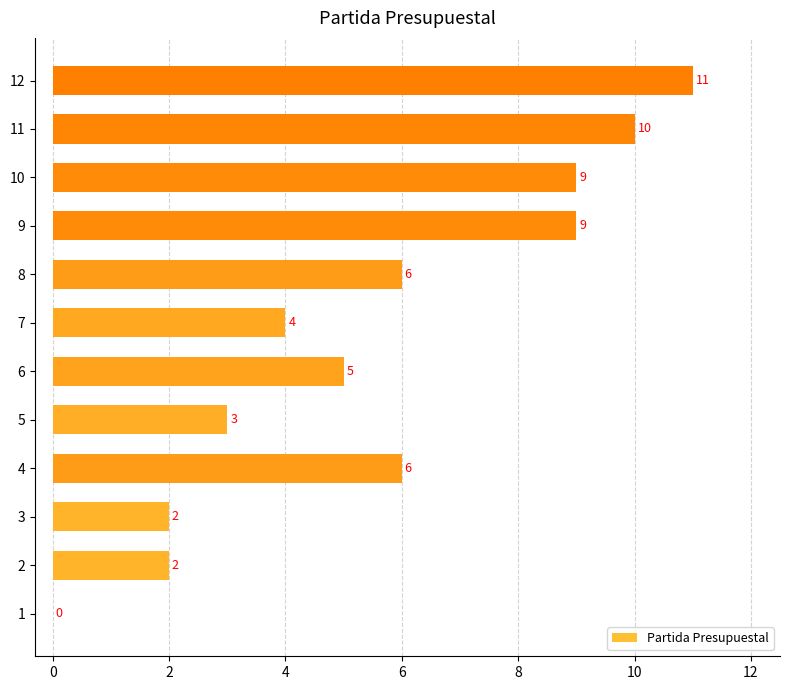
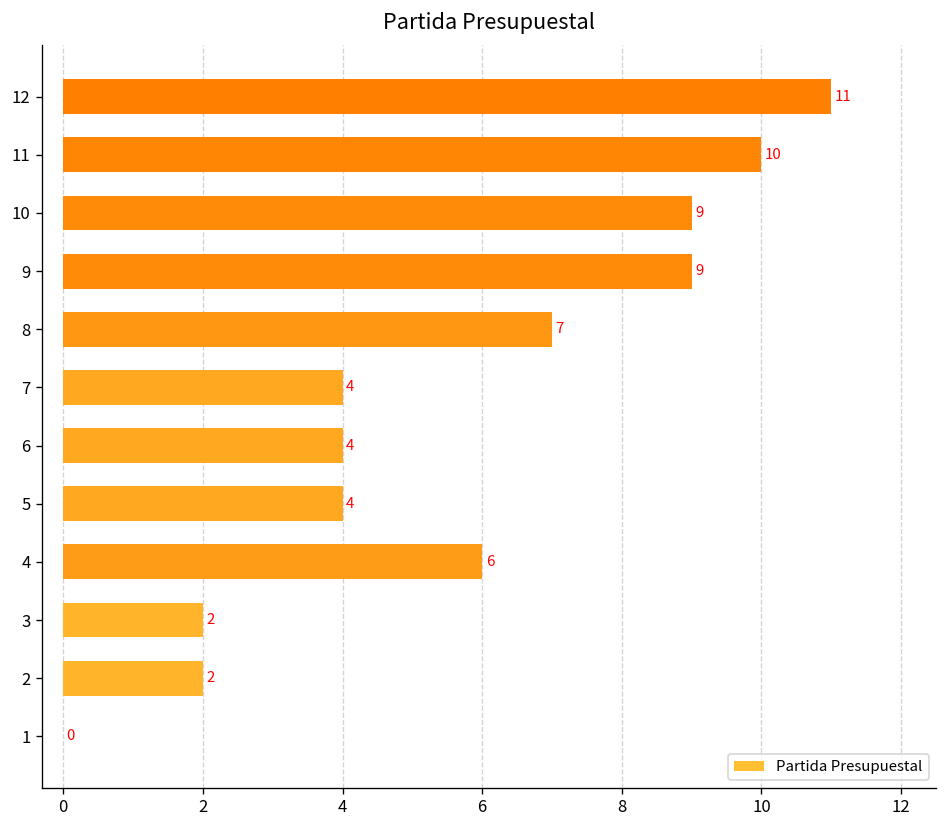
8: 6 -> 7
6: 5 -> 4
5: 3 -> 4
